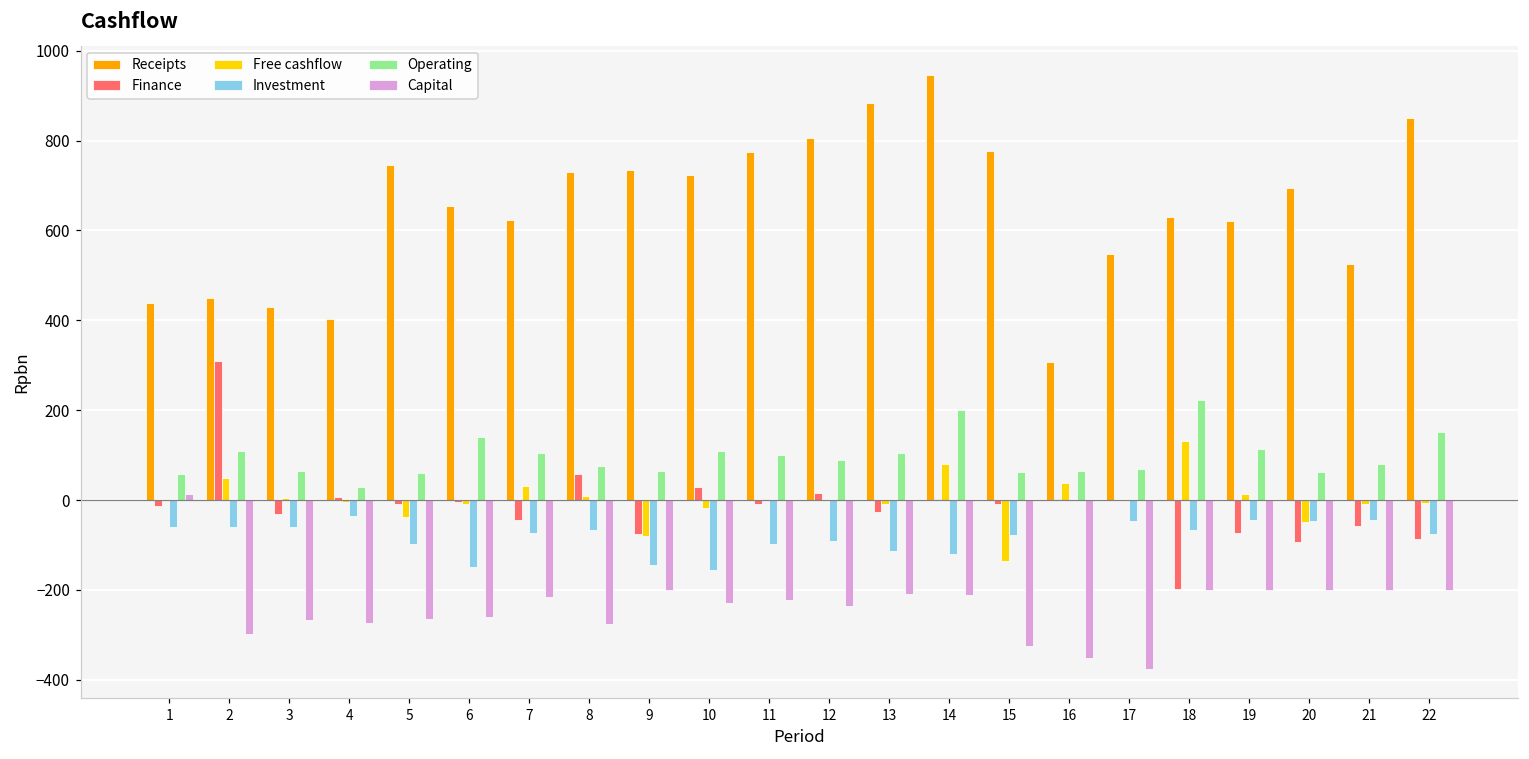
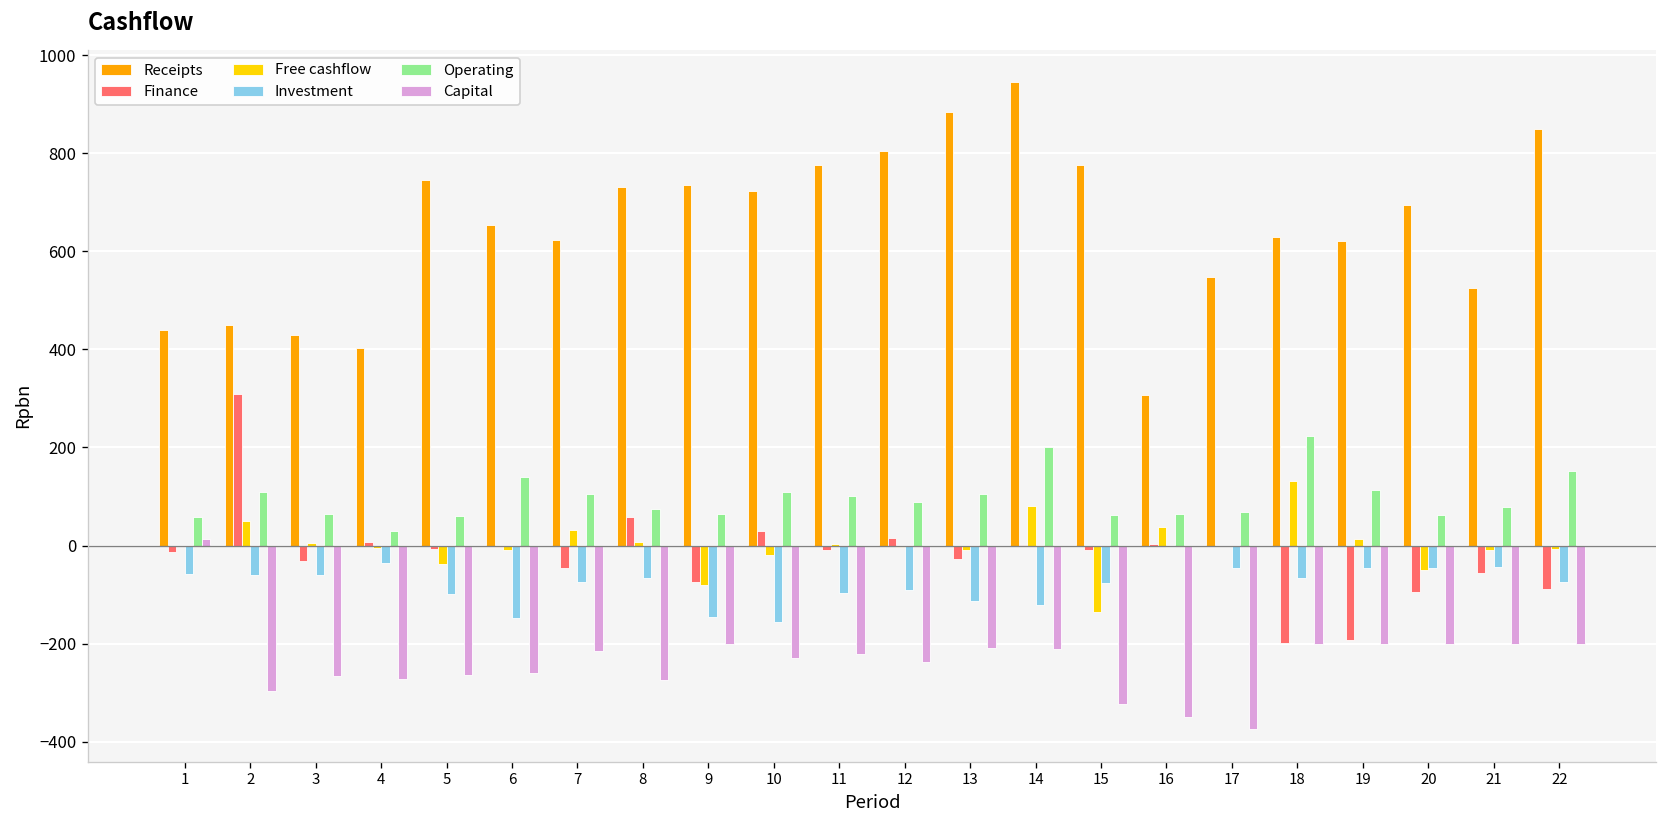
Finance, 19: -70 -> -190
